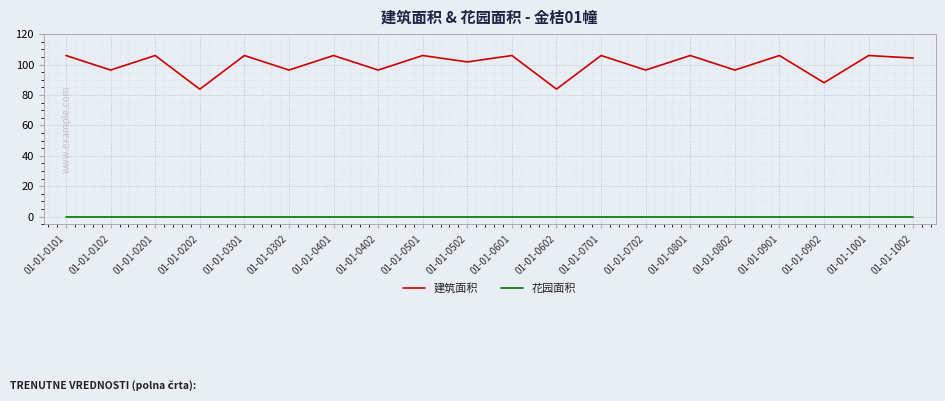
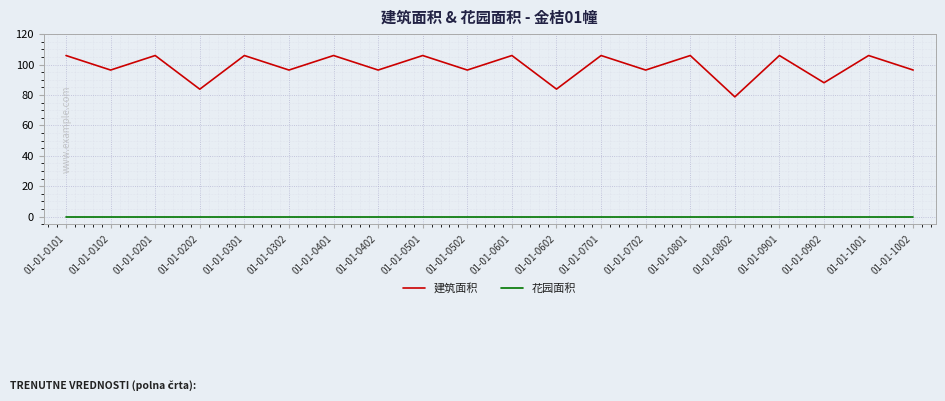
建筑面积, 01-01-0502: 102 -> 96
建筑面积, 01-01-0802: 96 -> 79
建筑面积, 01-01-1002: 104 -> 96
